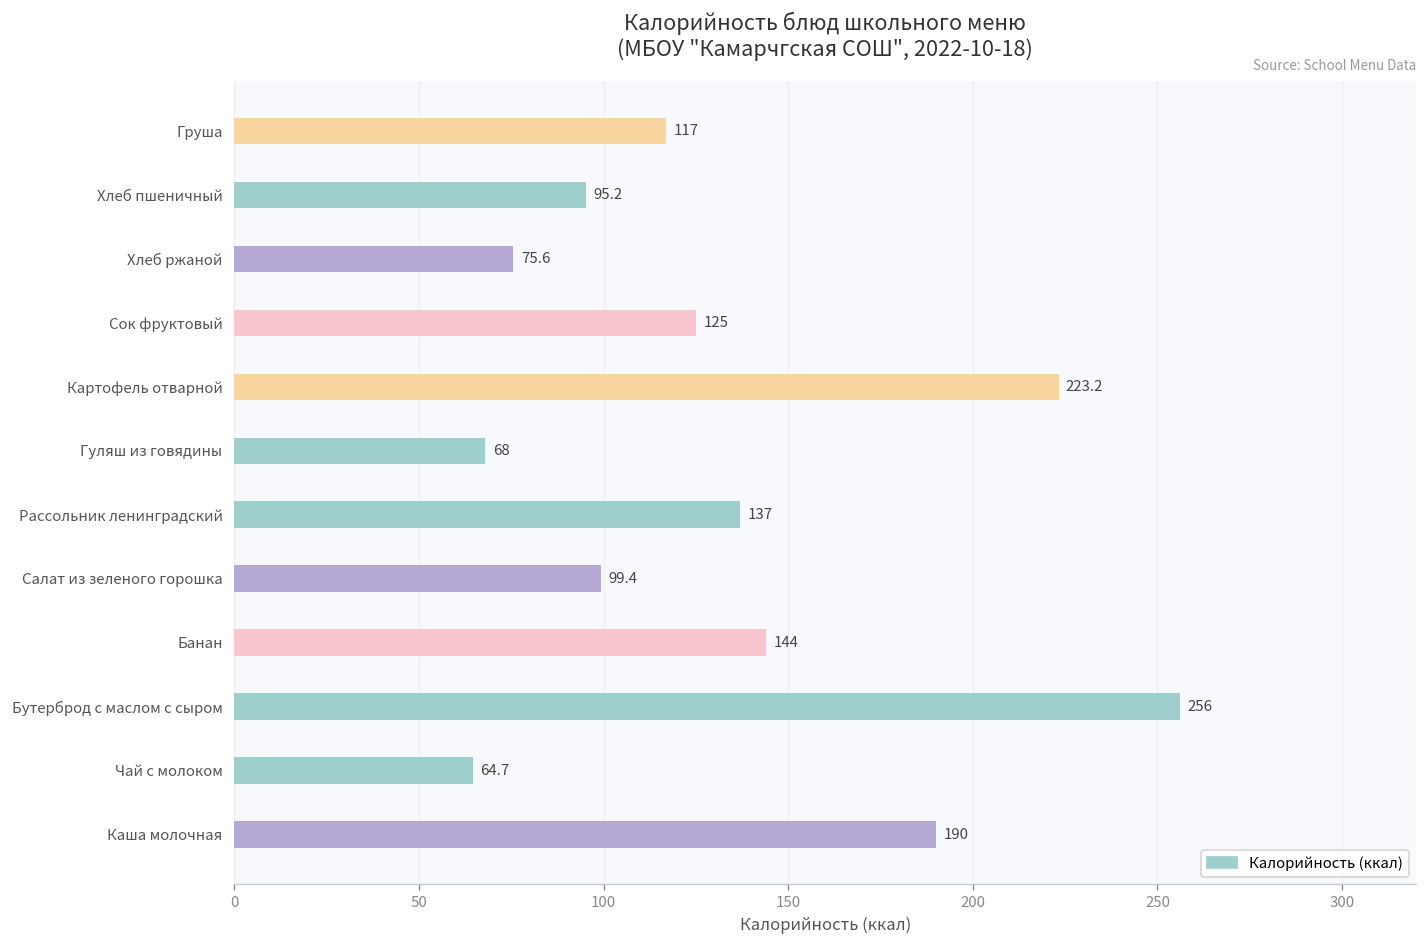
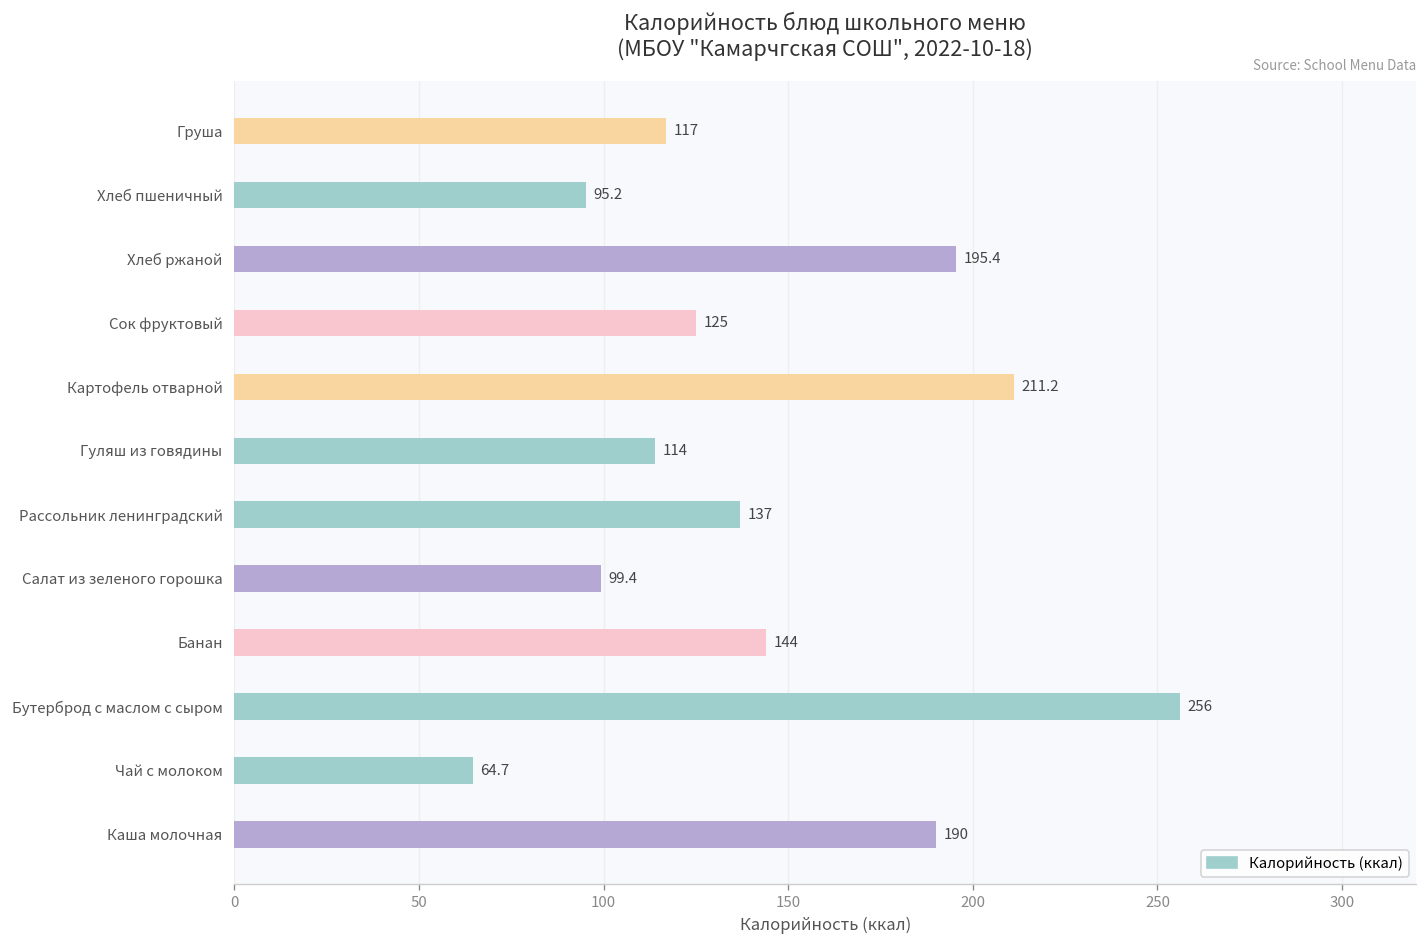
Хлеб ржаной: 75.6 -> 195.4
Картофель отварной: 223.2 -> 211.2
Гуляш из говядины: 68 -> 114
